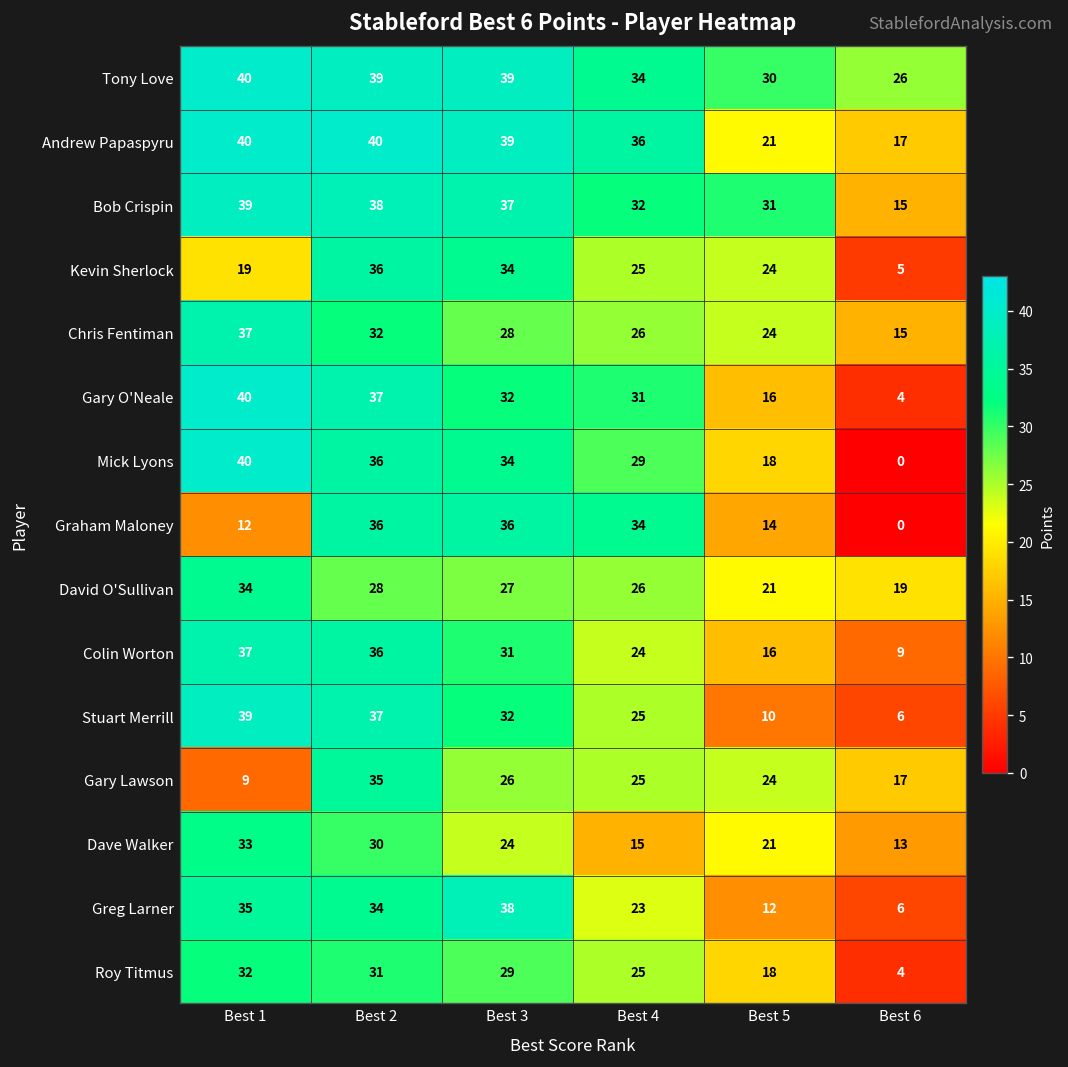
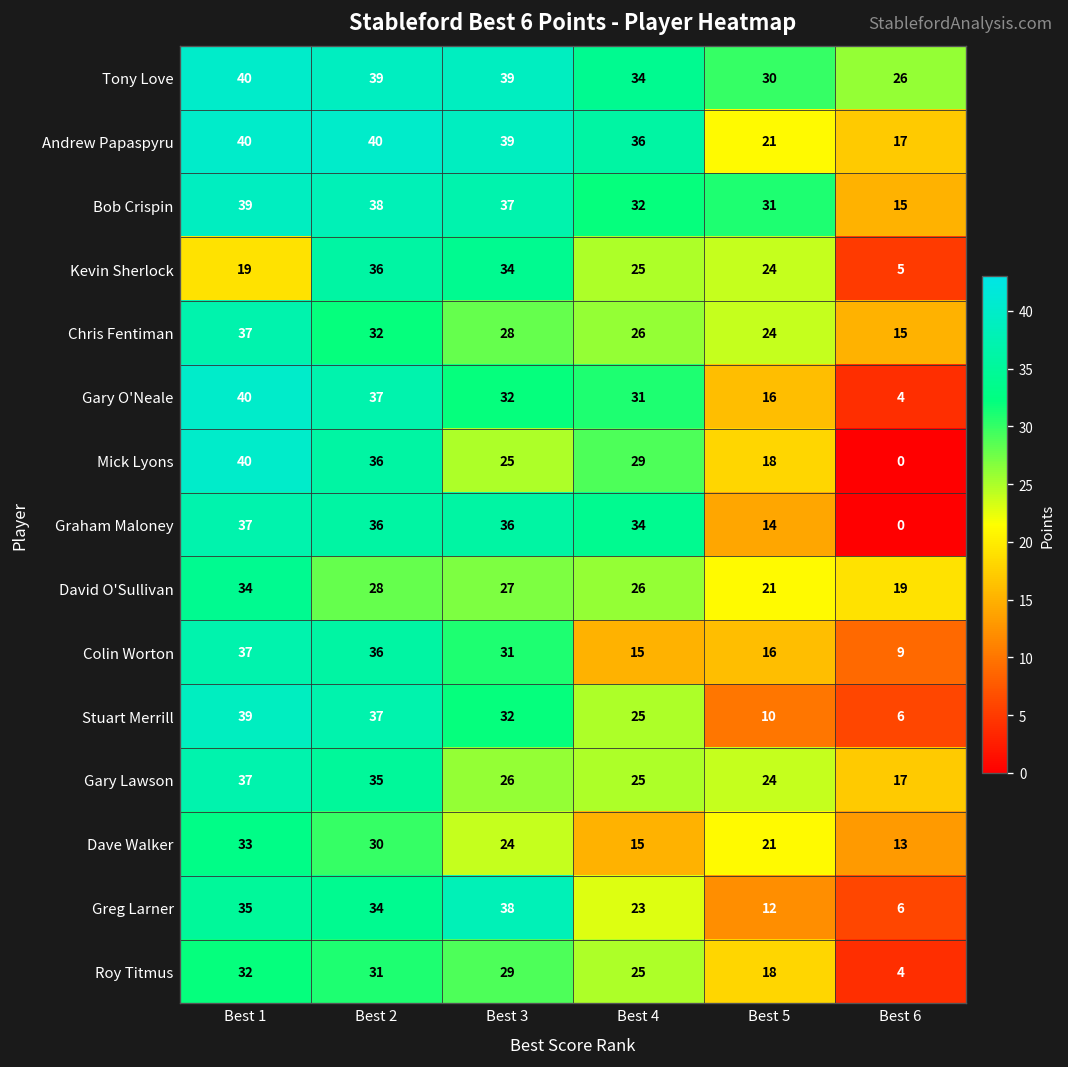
Mick Lyons, Best 3: 34 -> 25
Graham Maloney, Best 1: 12 -> 37
Colin Worton, Best 4: 24 -> 15
Gary Lawson, Best 1: 9 -> 37
